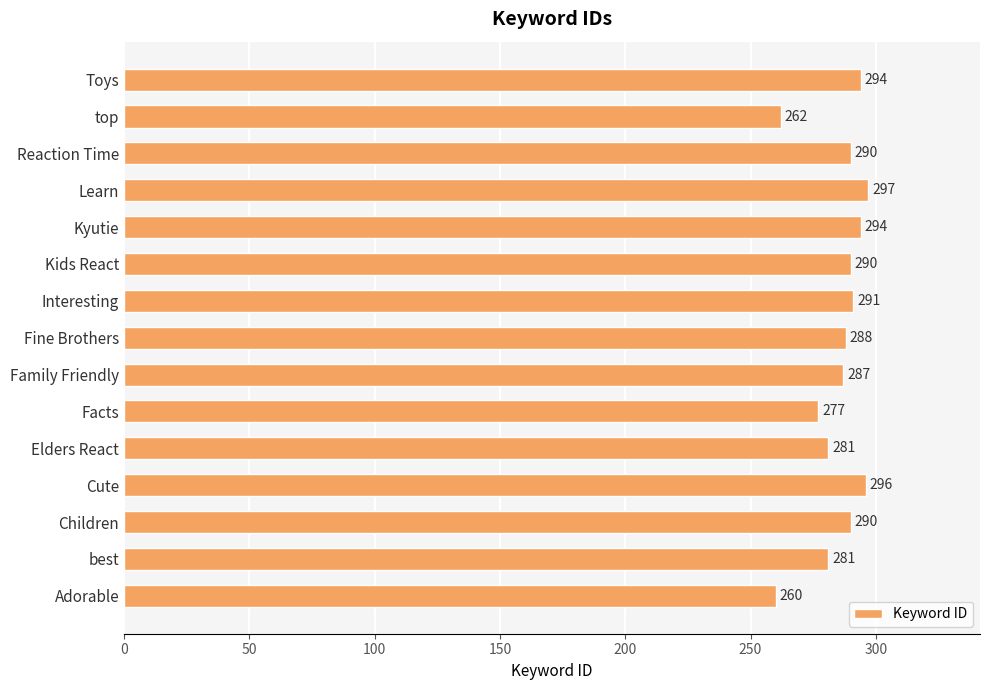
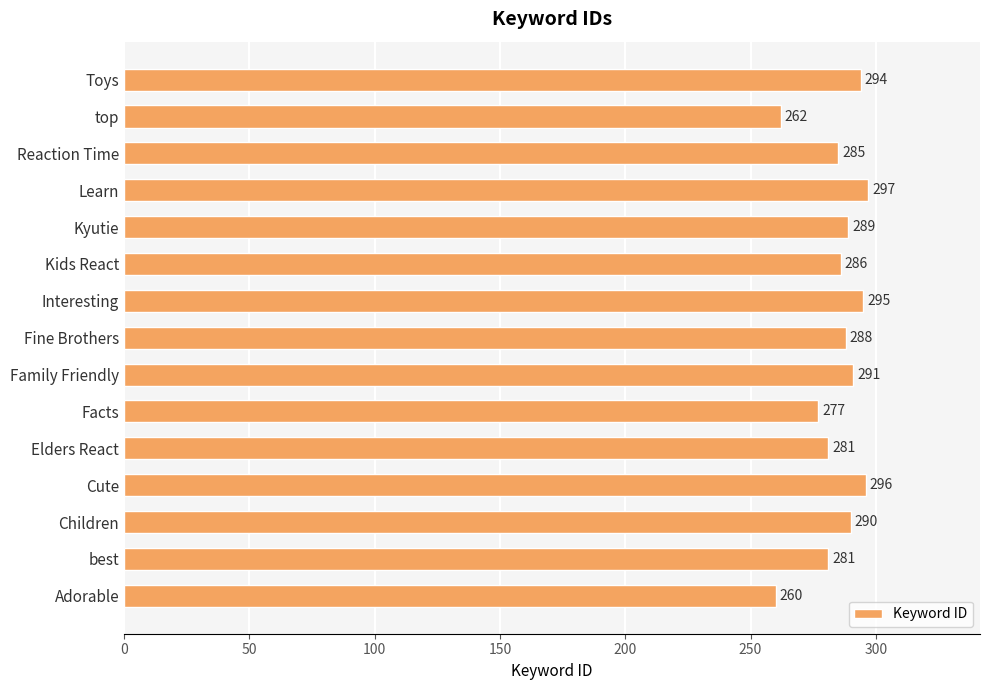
Reaction Time: 290 -> 285
Kyutie: 294 -> 289
Kids React: 290 -> 286
Interesting: 291 -> 295
Family Friendly: 287 -> 291
